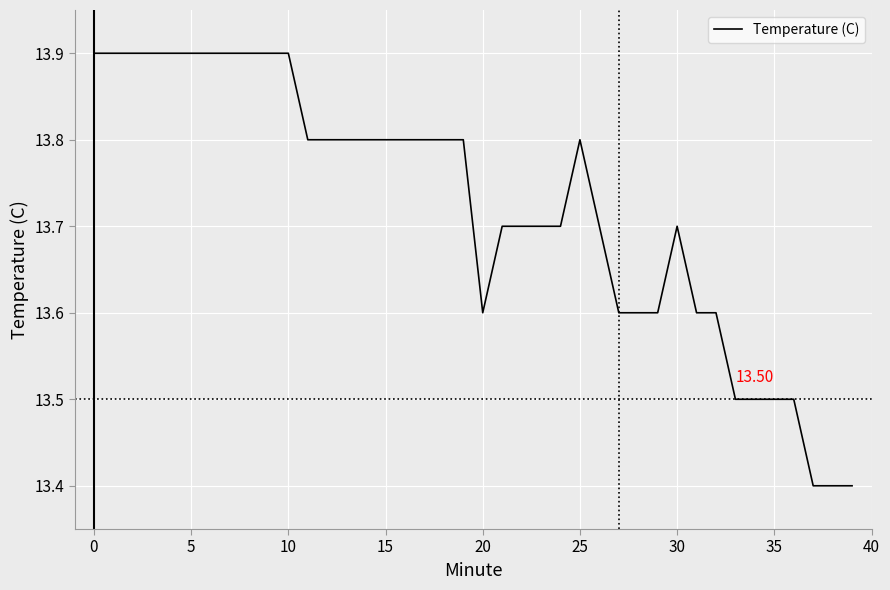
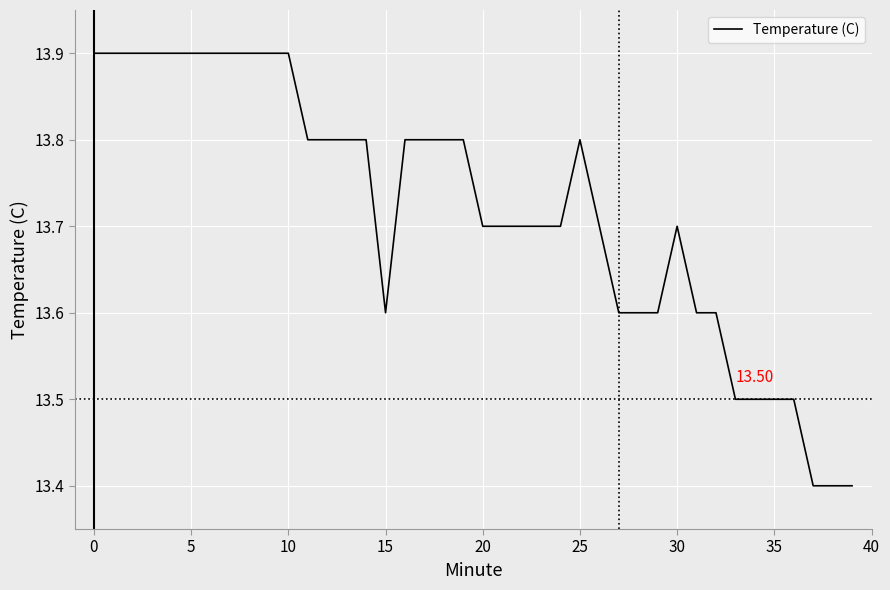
15: 13.8 -> 13.6
20: 13.6 -> 13.7
